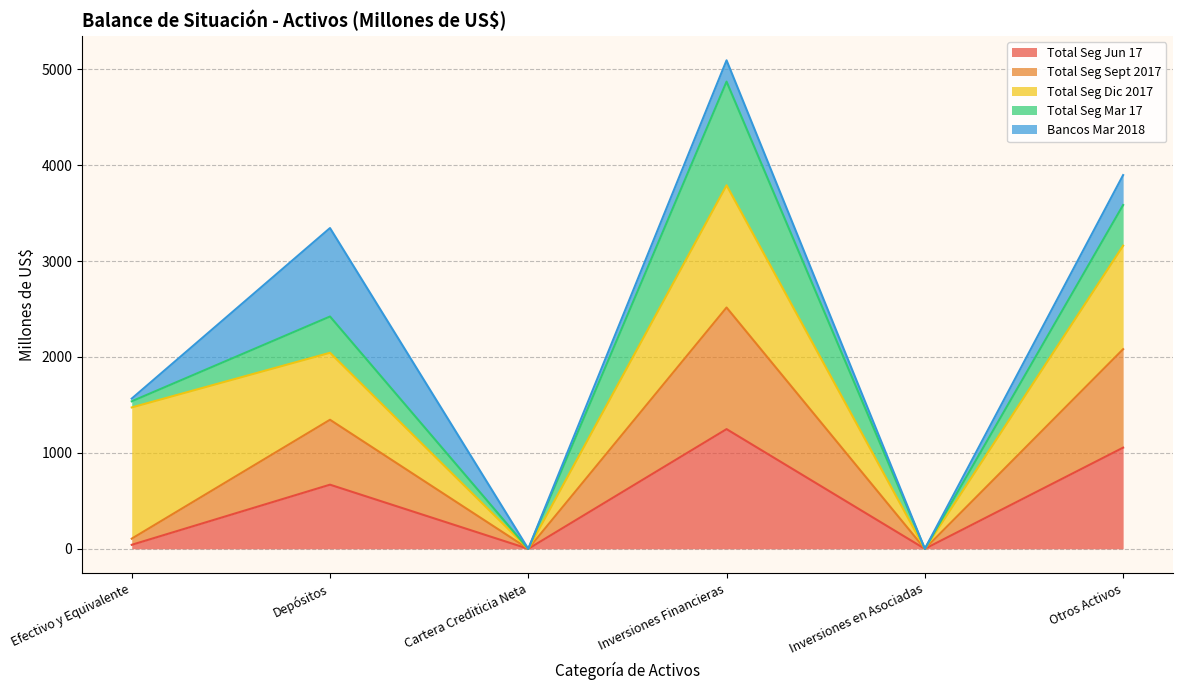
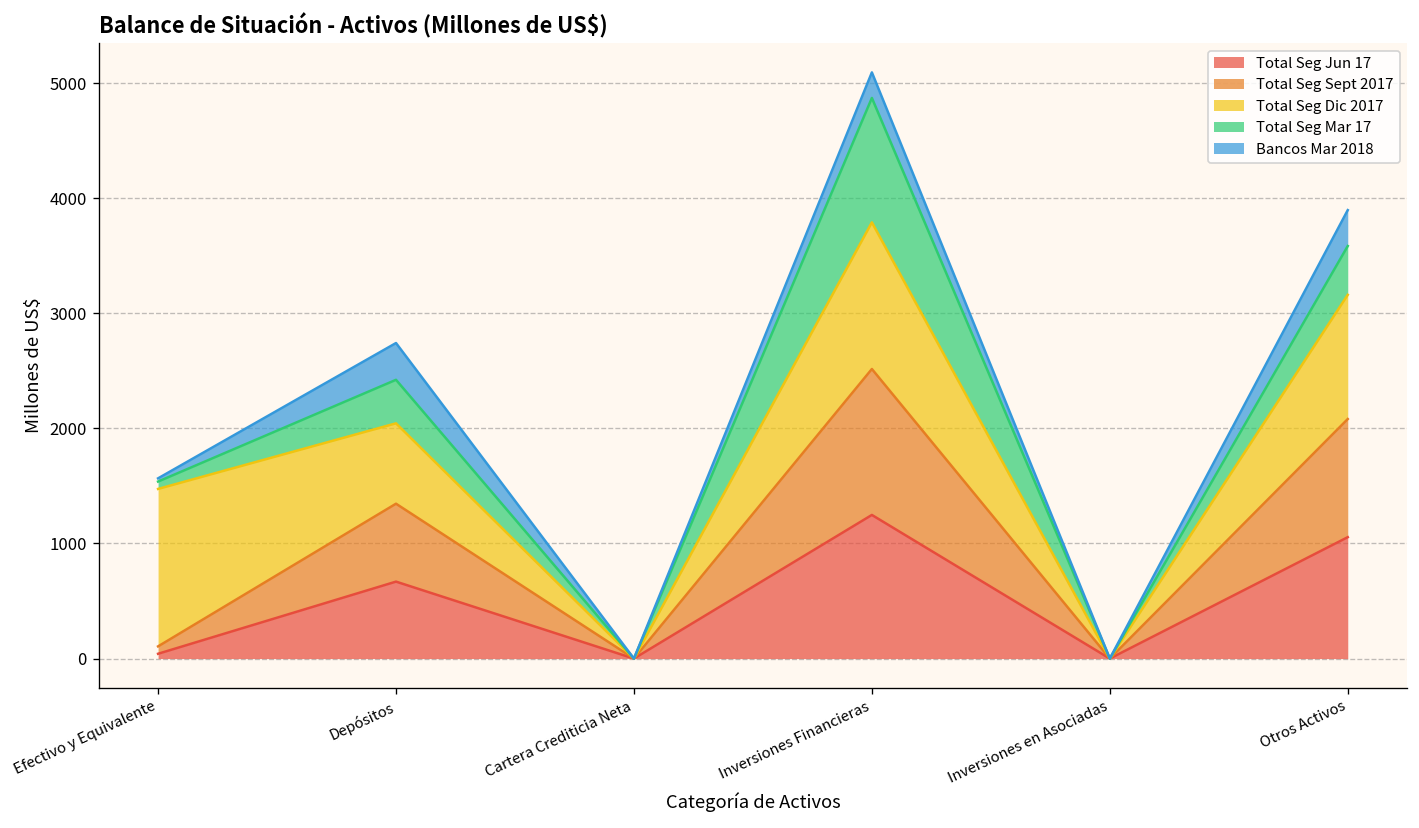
Bancos Mar 2018, Depósitos: 900 -> 300
